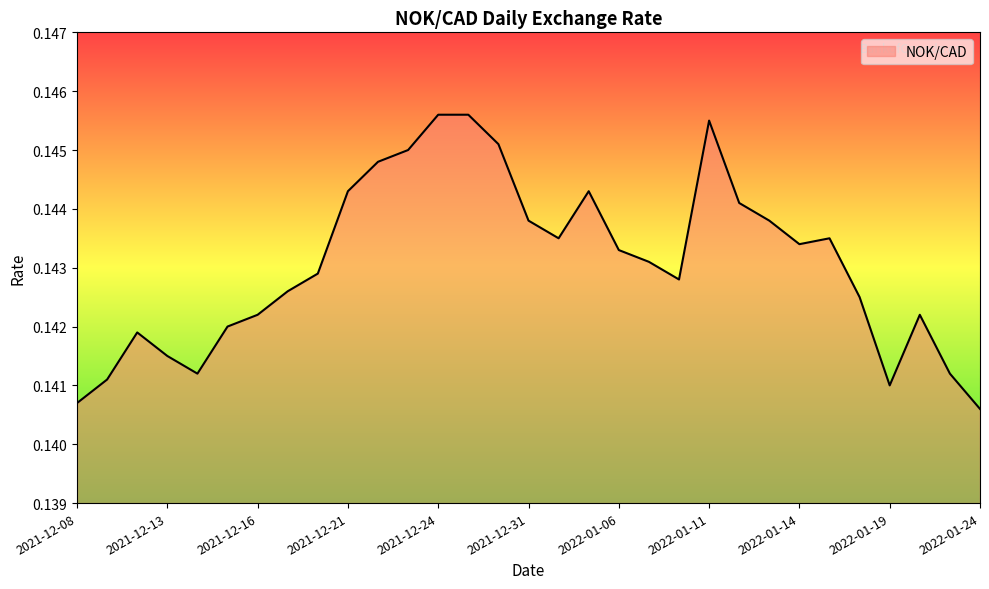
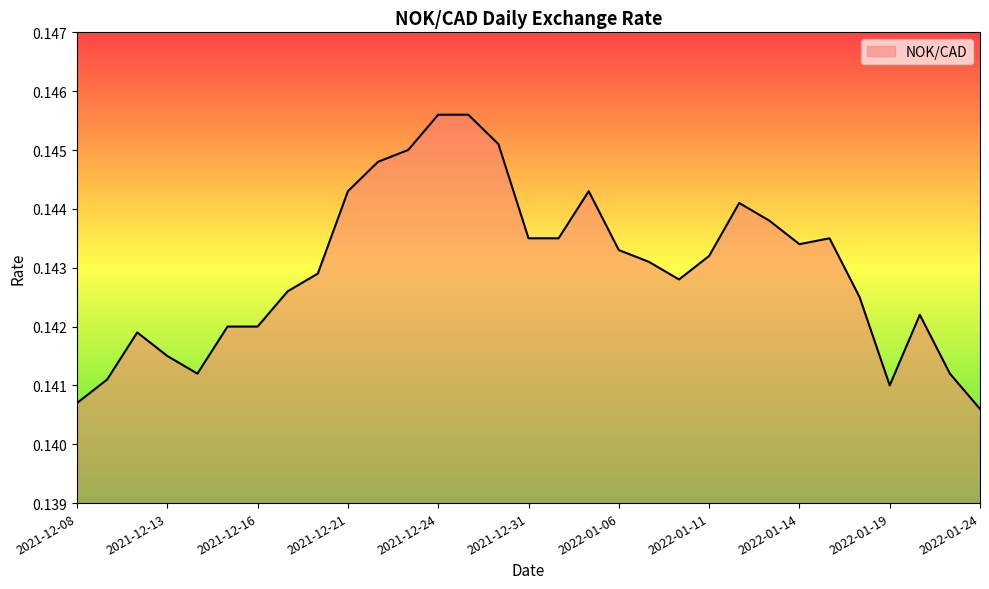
2021-12-16: 0.1422 -> 0.1420
2021-12-31: 0.1438 -> 0.1435
2022-01-11: 0.1455 -> 0.1432
